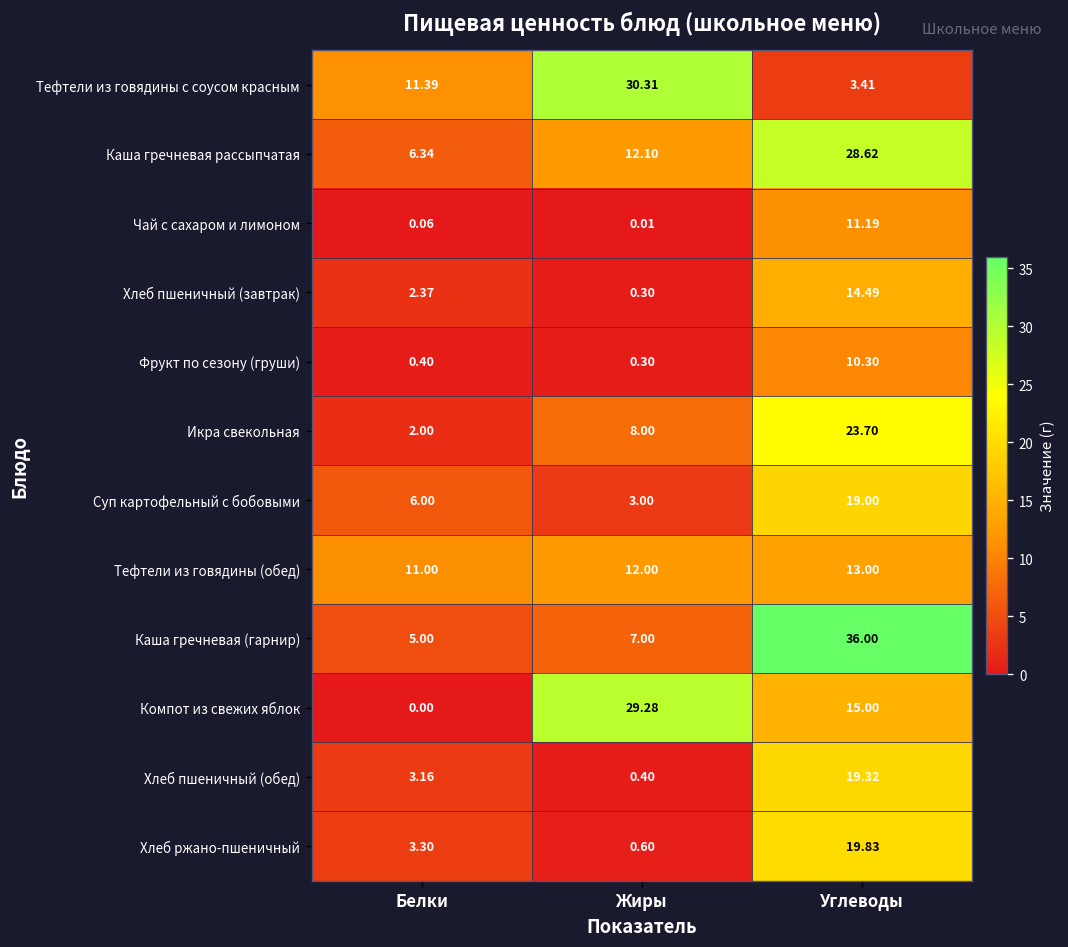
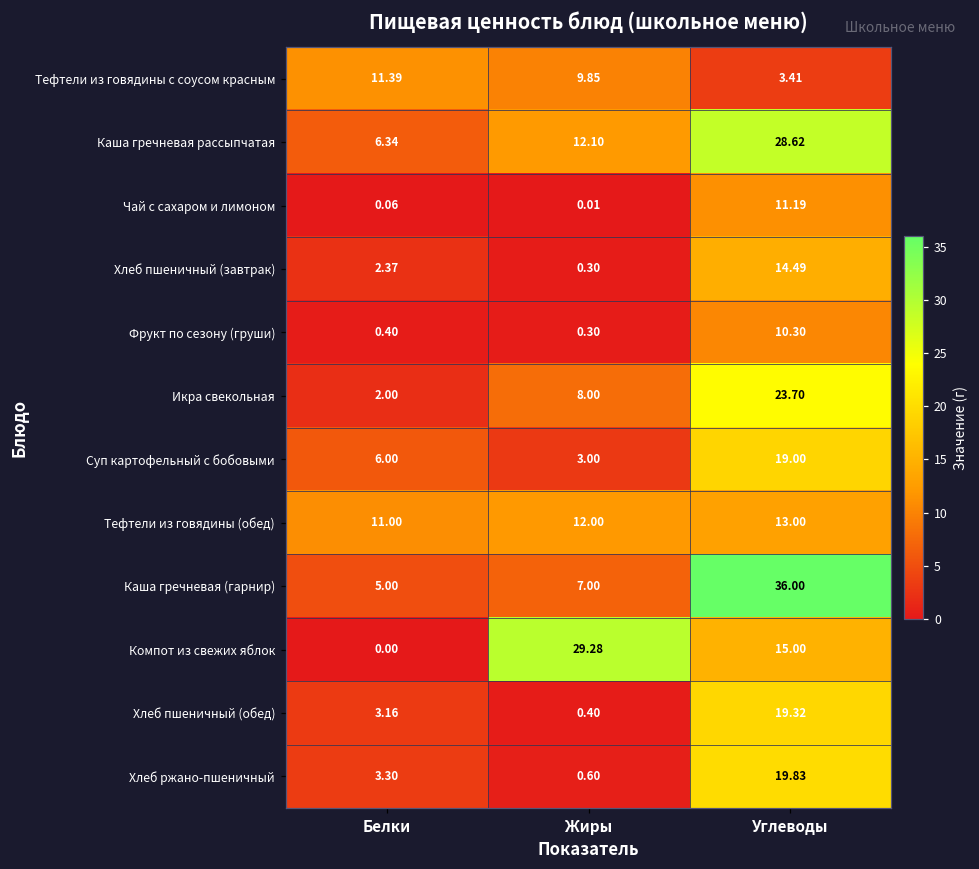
Тефтели из говядины с соусом красным, Жиры: 30.31 -> 9.85
